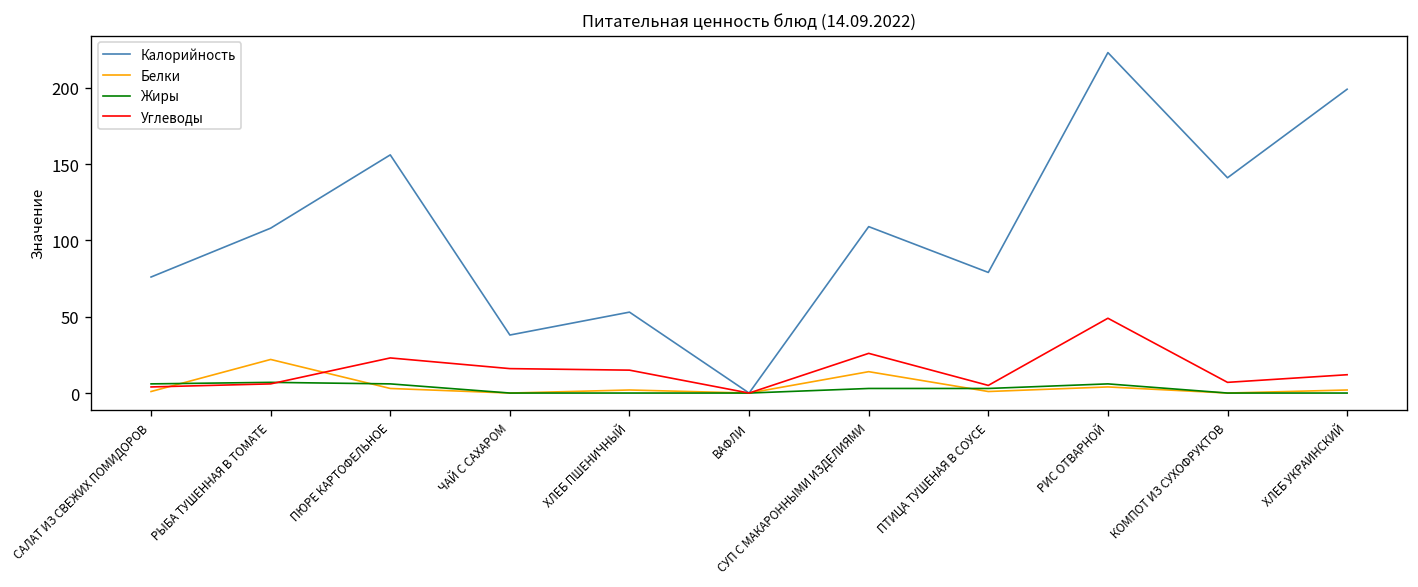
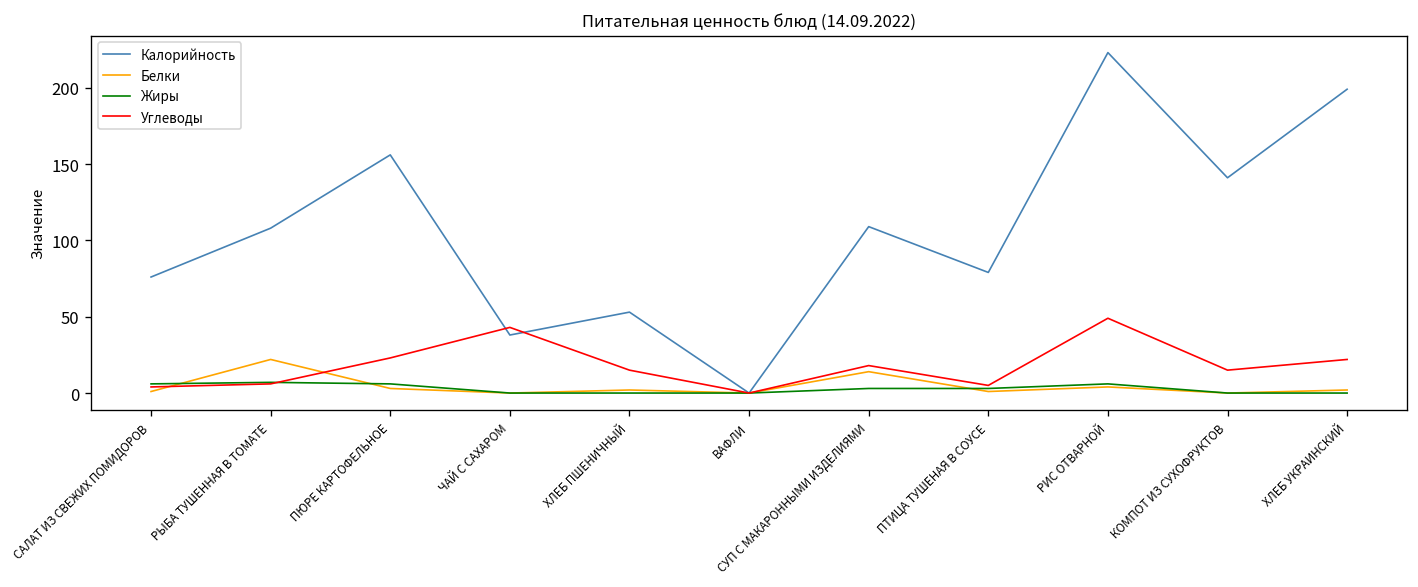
Углеводы, ЧАЙ С САХАРОМ: 16 -> 43
Углеводы, СУП С МАКАРОННЫМИ ИЗДЕЛИЯМИ: 26 -> 18
Углеводы, КОМПОТ ИЗ СУХОФРУКТОВ: 7 -> 15
Углеводы, ХЛЕБ УКРАИНСКИЙ: 12 -> 22
